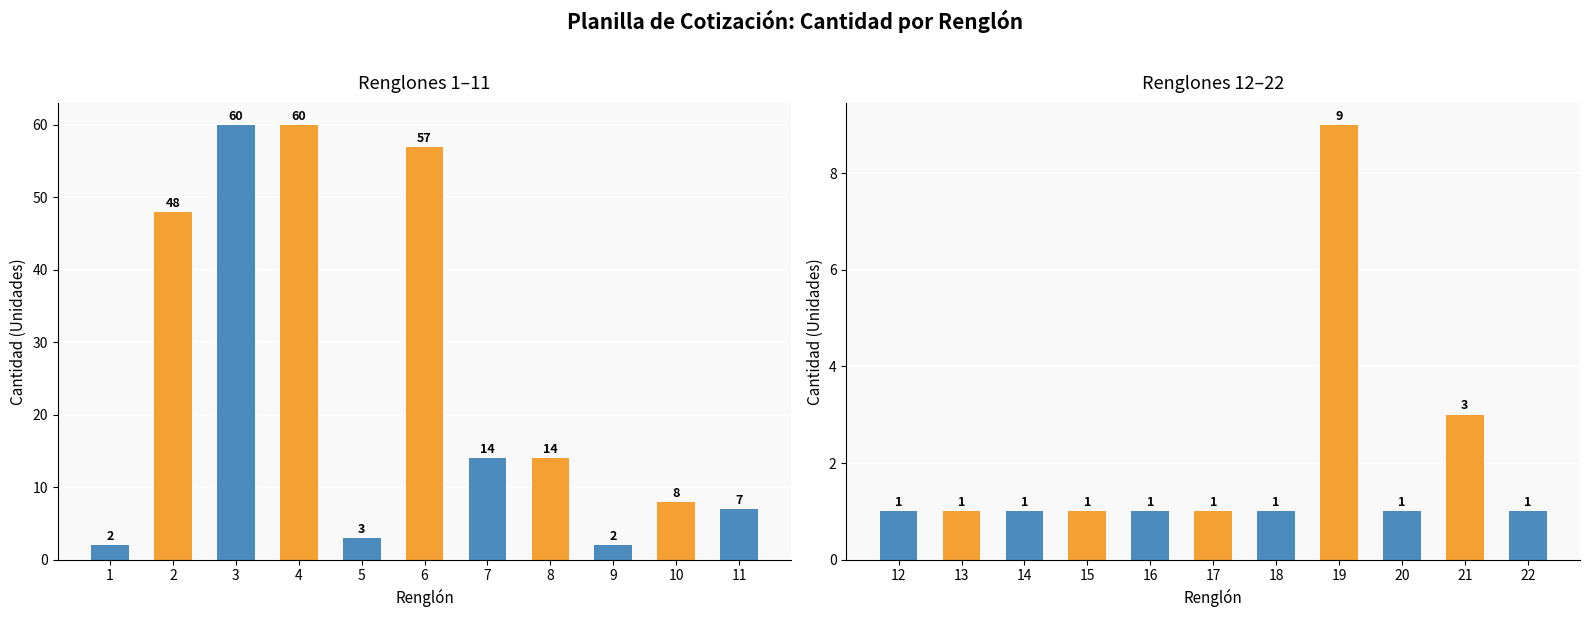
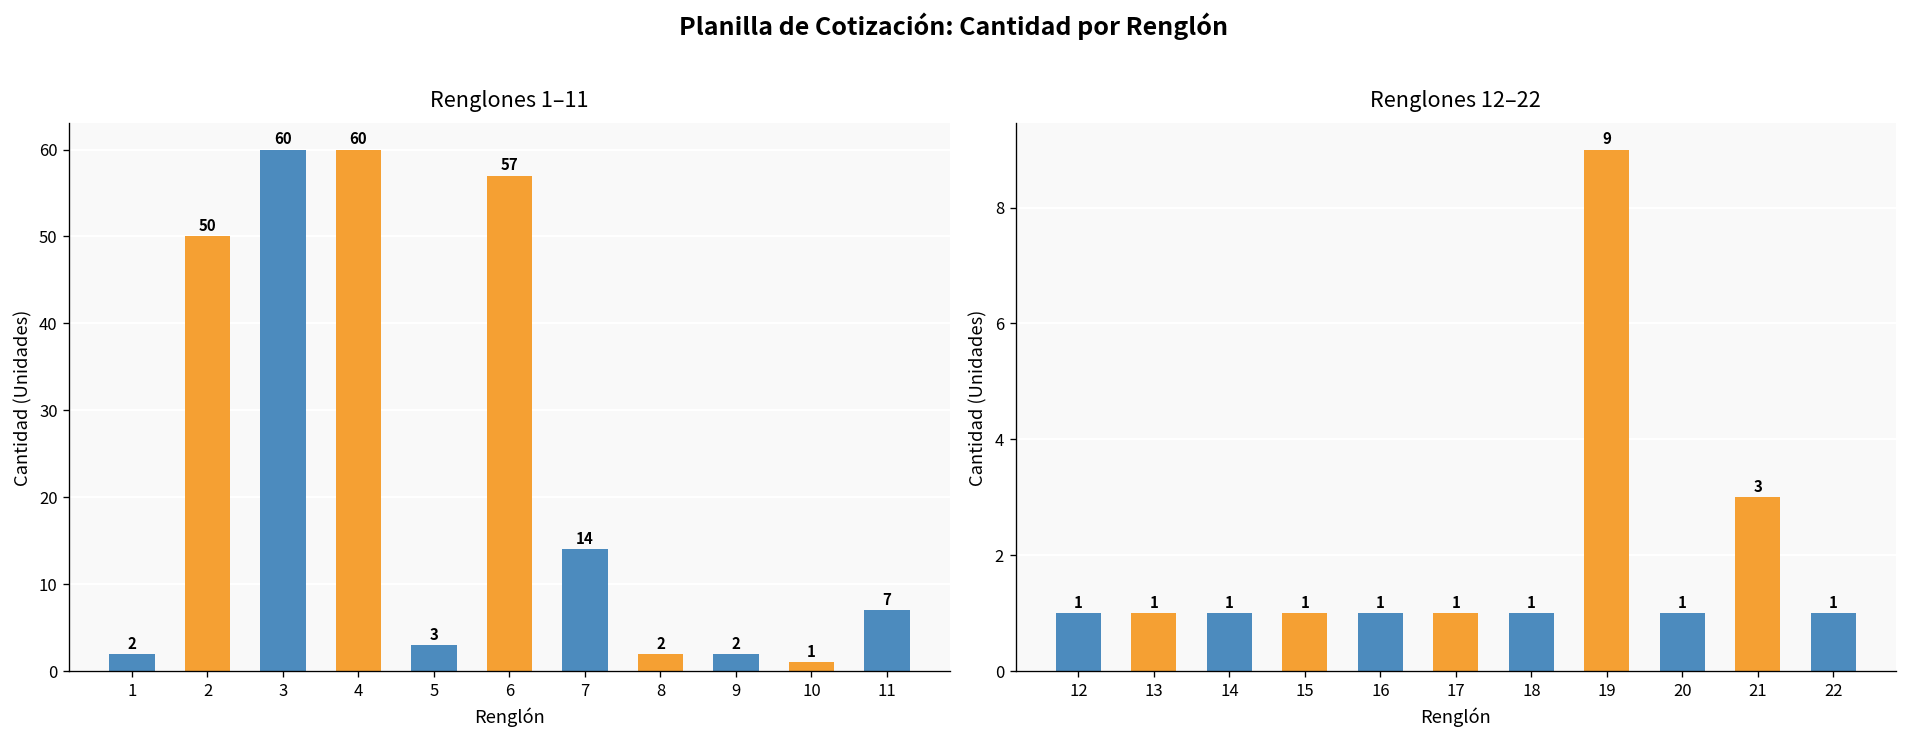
Renglones 1–11, 2: 48 -> 50
Renglones 1–11, 8: 14 -> 2
Renglones 1–11, 10: 8 -> 1
